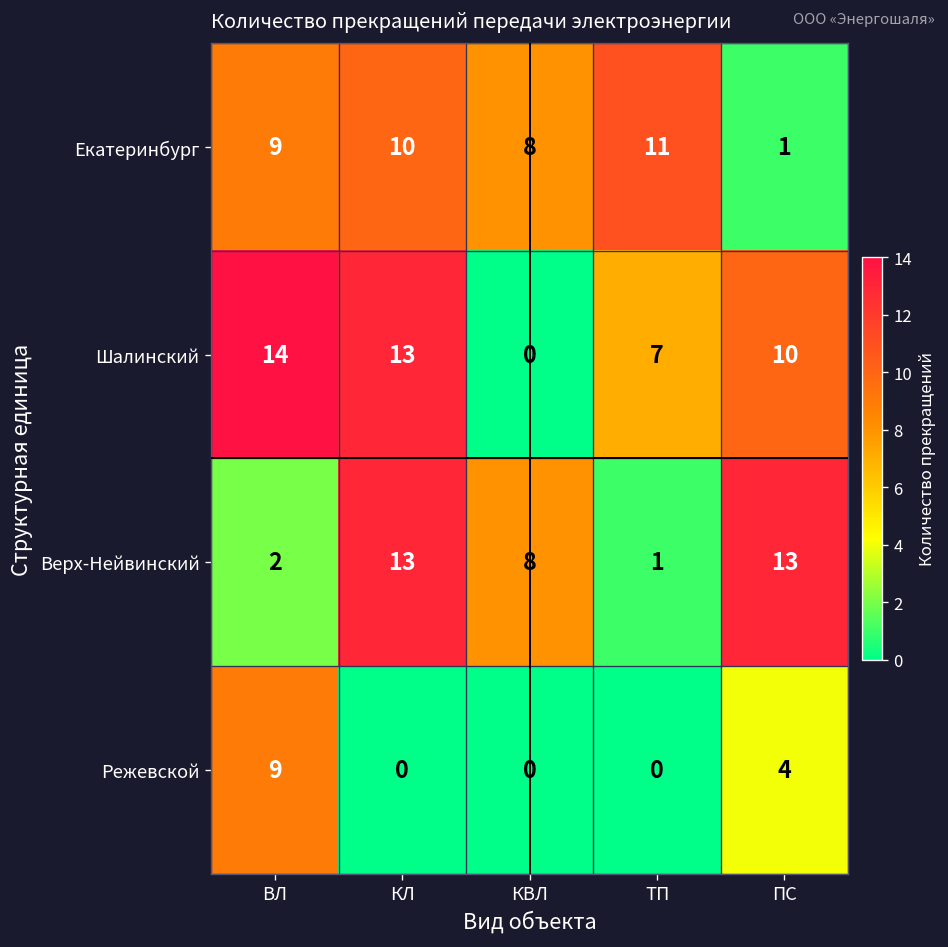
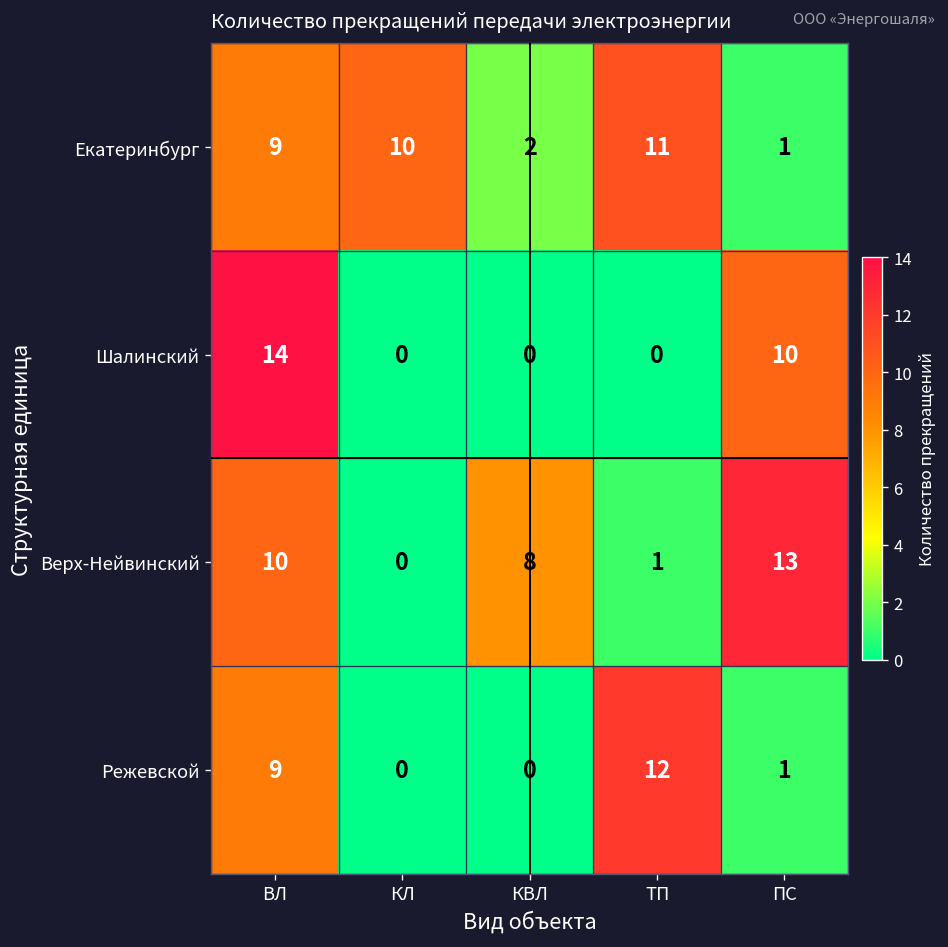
Екатеринбург, КВЛ: 8 -> 2
Шалинский, КЛ: 13 -> 0
Шалинский, ТП: 7 -> 0
Верх-Нейвинский, ВЛ: 2 -> 10
Верх-Нейвинский, КЛ: 13 -> 0
Режевской, ТП: 0 -> 12
Режевской, ПС: 4 -> 1
